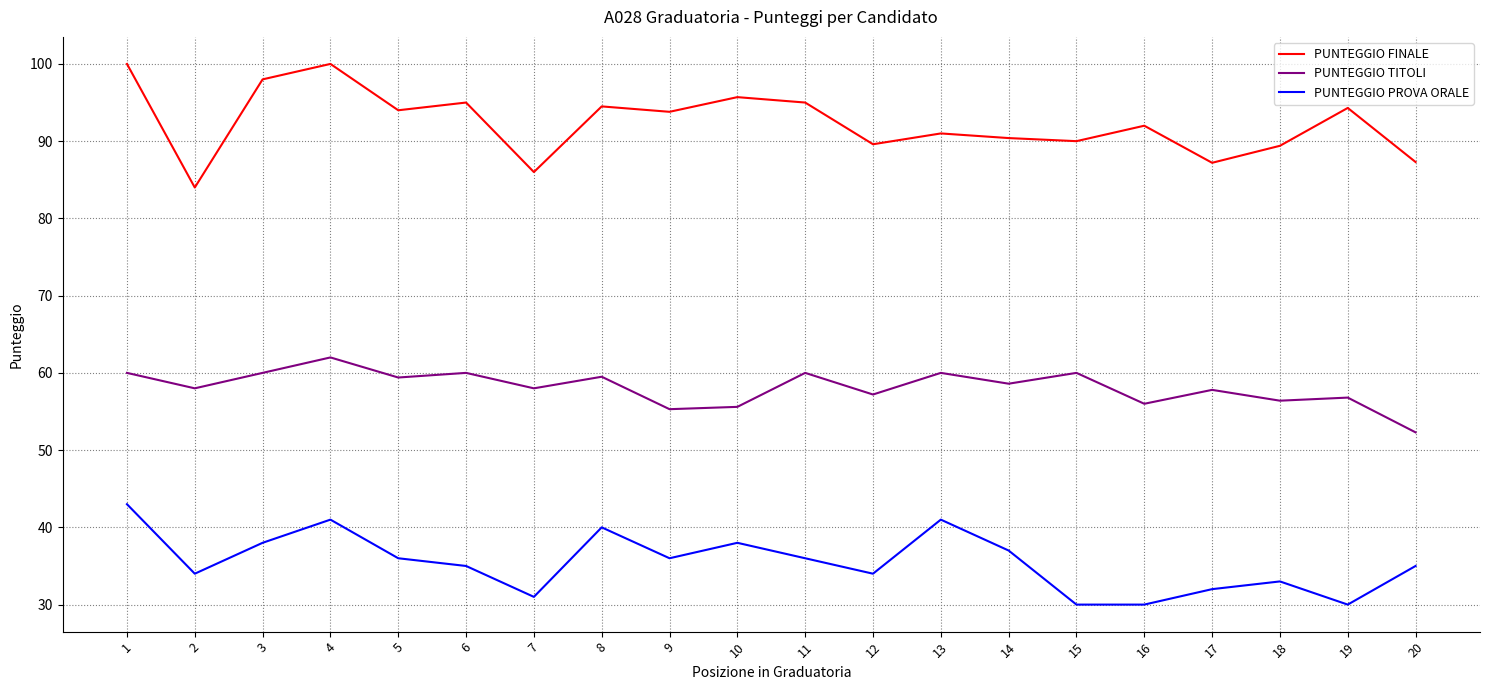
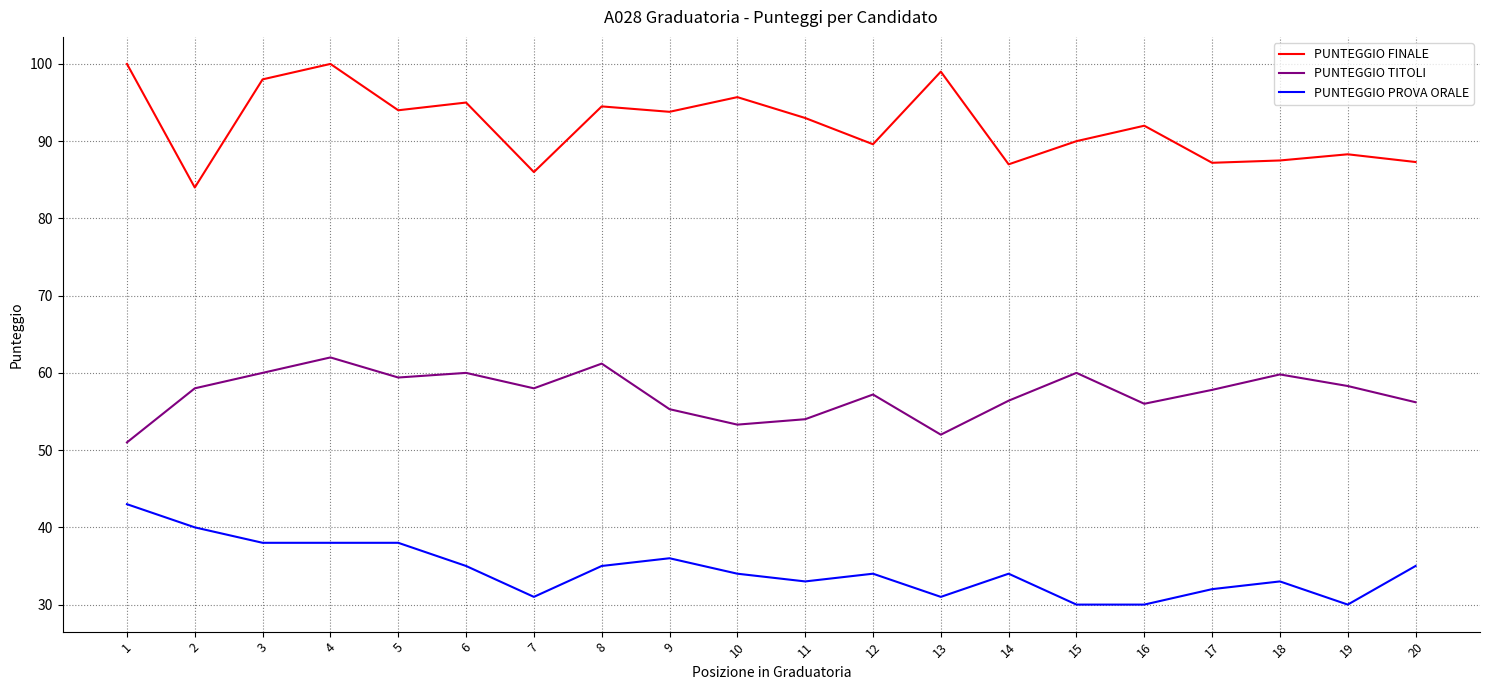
PUNTEGGIO TITOLI, 1: 60 -> 51
PUNTEGGIO PROVA ORALE, 2: 34 -> 40
PUNTEGGIO PROVA ORALE, 4: 41 -> 38
PUNTEGGIO PROVA ORALE, 5: 36 -> 38
PUNTEGGIO TITOLI, 8: 60 -> 61
PUNTEGGIO PROVA ORALE, 8: 40 -> 35
PUNTEGGIO TITOLI, 10: 56 -> 53
PUNTEGGIO PROVA ORALE, 10: 38 -> 34
PUNTEGGIO FINALE, 11: 95 -> 93
PUNTEGGIO TITOLI, 11: 60 -> 54
PUNTEGGIO PROVA ORALE, 11: 36 -> 33
PUNTEGGIO FINALE, 13: 91 -> 99
PUNTEGGIO TITOLI, 13: 60 -> 52
PUNTEGGIO PROVA ORALE, 13: 41 -> 31
PUNTEGGIO FINALE, 14: 90 -> 87
PUNTEGGIO TITOLI, 14: 59 -> 56
PUNTEGGIO PROVA ORALE, 14: 37 -> 34
PUNTEGGIO FINALE, 18: 89 -> 88
PUNTEGGIO TITOLI, 18: 56 -> 60
PUNTEGGIO FINALE, 19: 94 -> 88
PUNTEGGIO TITOLI, 19: 57 -> 58
PUNTEGGIO TITOLI, 20: 52 -> 56
